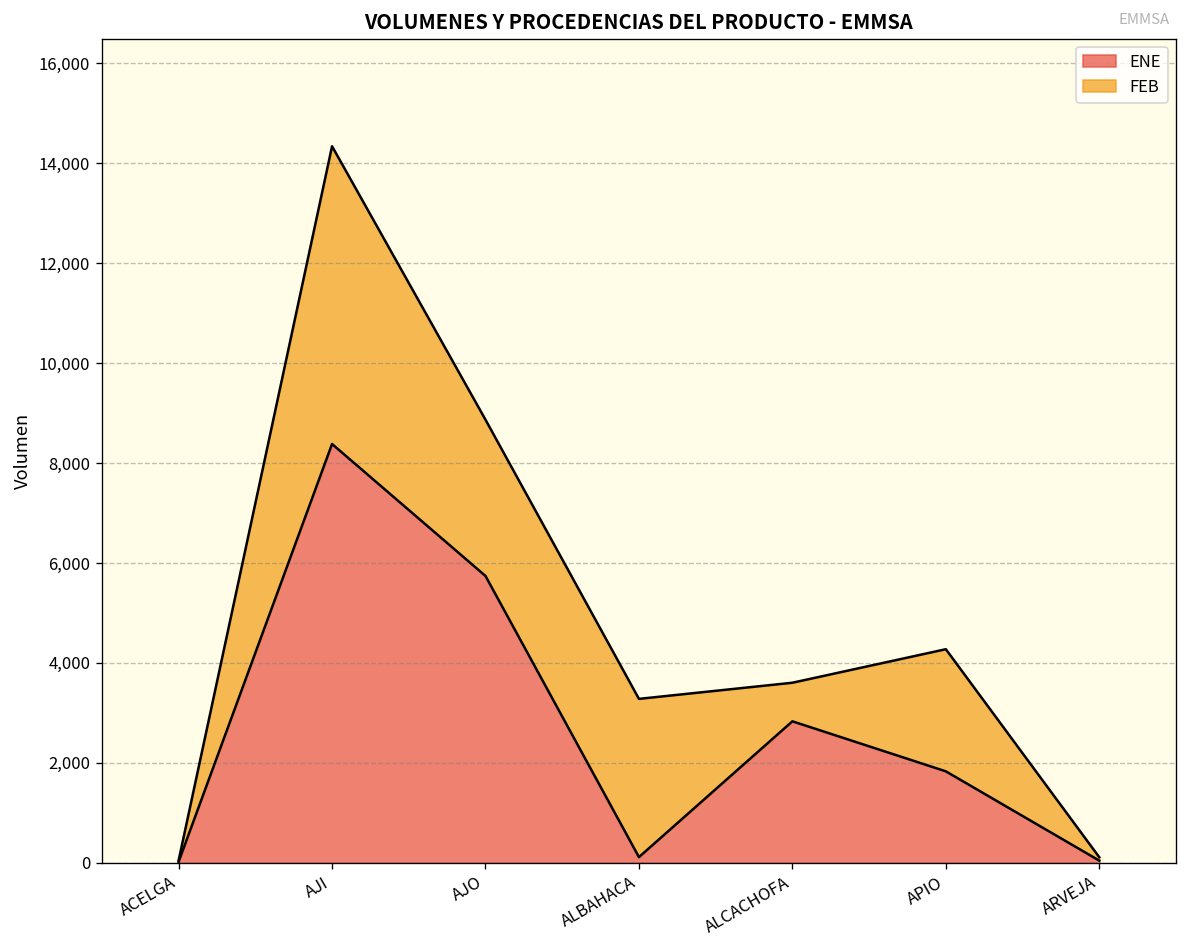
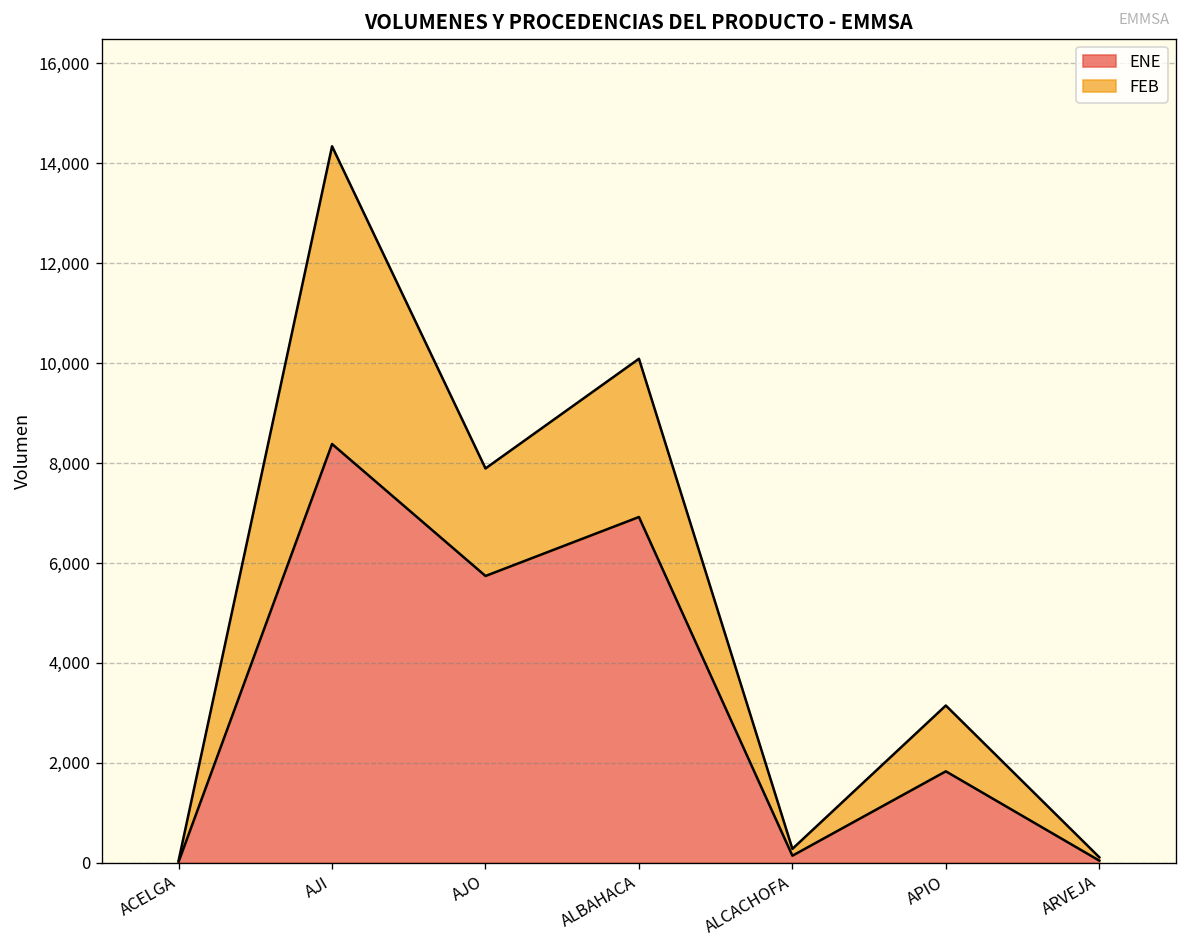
FEB, AJO: 3,100 -> 2,200
ENE, ALBAHACA: 100 -> 6,900
ENE, ALCACHOFA: 2,800 -> 100
FEB, ALCACHOFA: 800 -> 100
FEB, APIO: 2,400 -> 1,300
